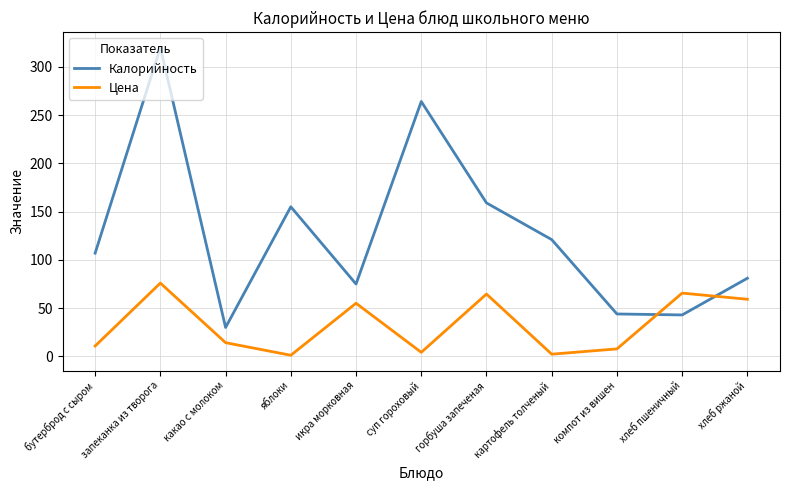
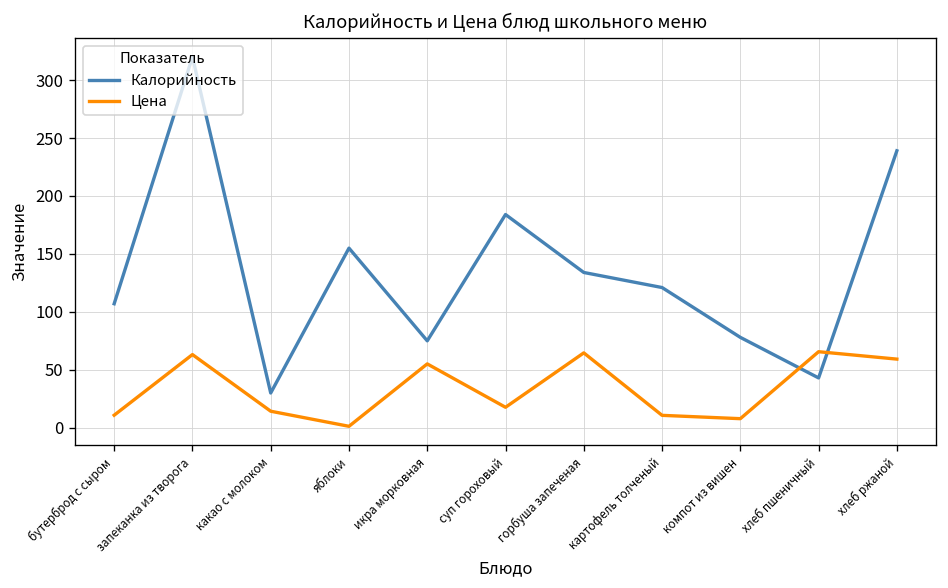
Цена, запеканка из творога: 80 -> 60
Калорийность, суп гороховый: 260 -> 180
Цена, суп гороховый: 0 -> 20
Калорийность, горбуша запеченая: 160 -> 130
Цена, картофель толченый: 0 -> 10
Калорийность, компот из вишен: 40 -> 80
Калорийность, хлеб ржаной: 80 -> 240
